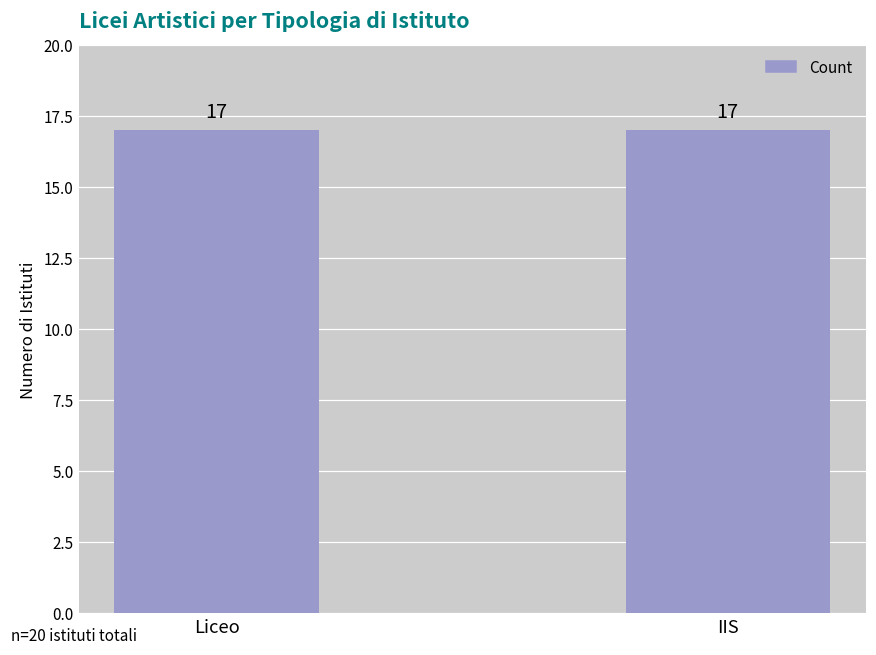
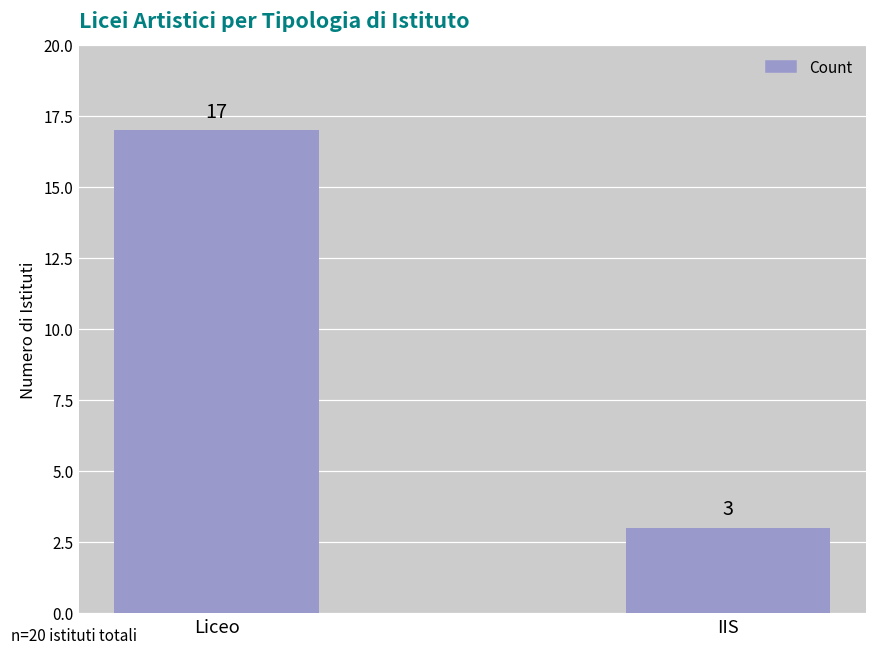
IIS: 17 -> 3
